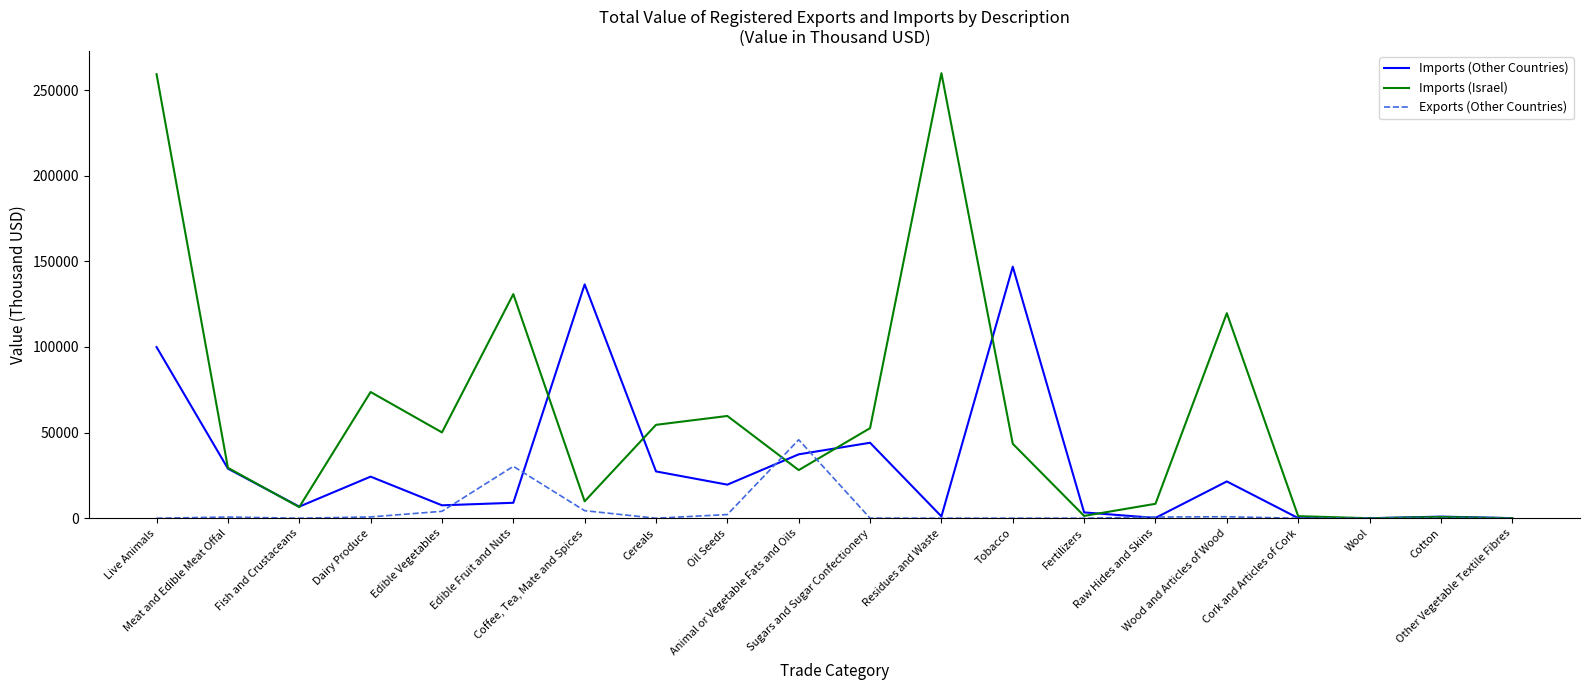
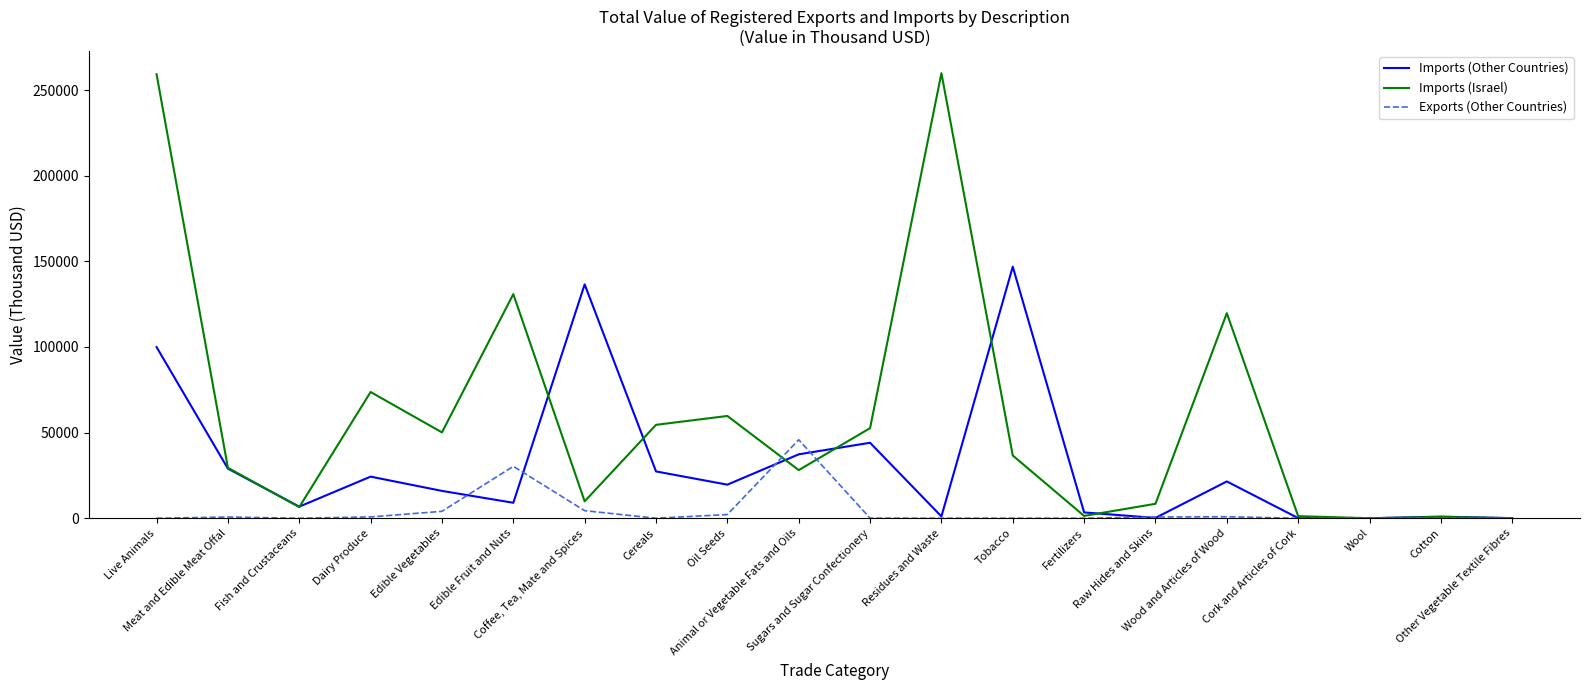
Imports (Other Countries), Edible Vegetables: 8000 -> 16000
Imports (Israel), Tobacco: 43000 -> 37000
